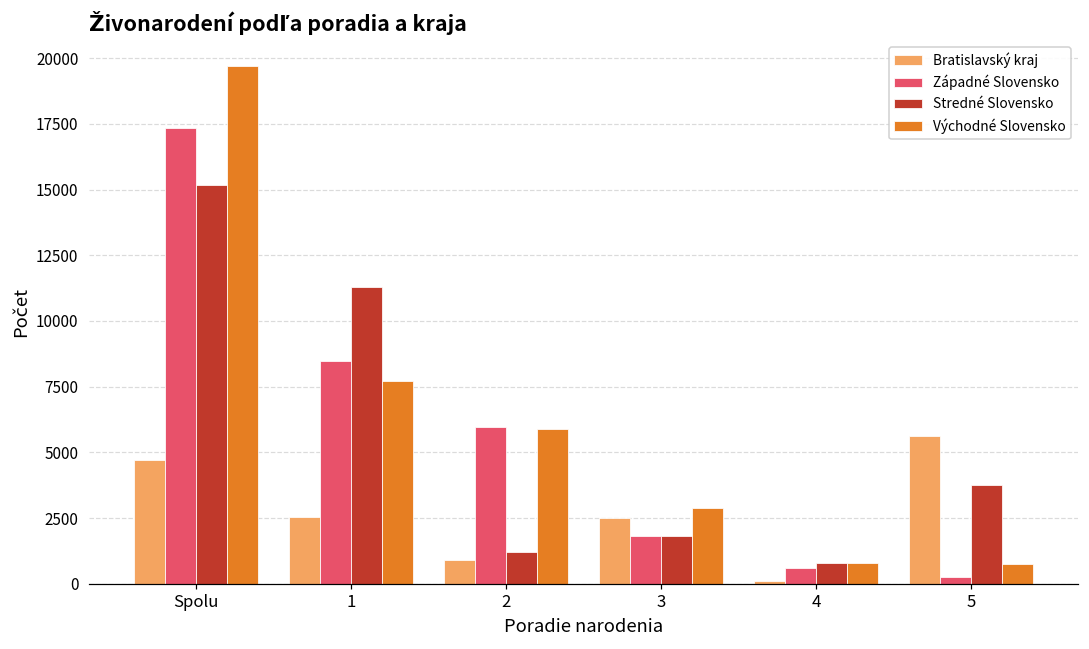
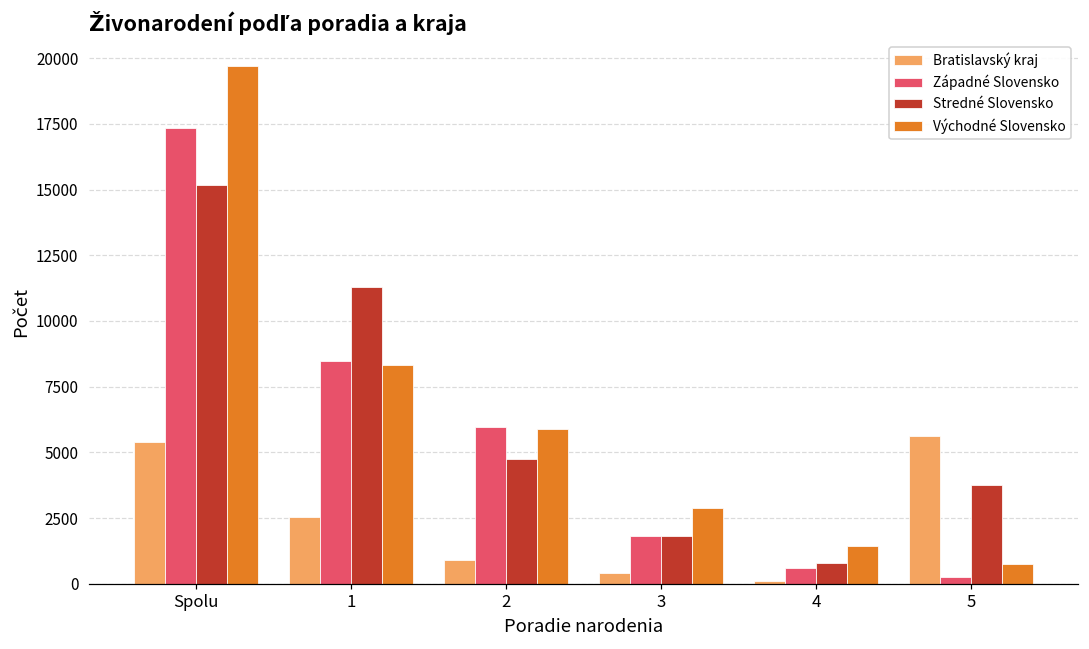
Bratislavský kraj, Spolu: 4700 -> 5400
Východné Slovensko, 1: 7700 -> 8300
Stredné Slovensko, 2: 1200 -> 4700
Bratislavský kraj, 3: 2500 -> 400
Východné Slovensko, 4: 800 -> 1400
